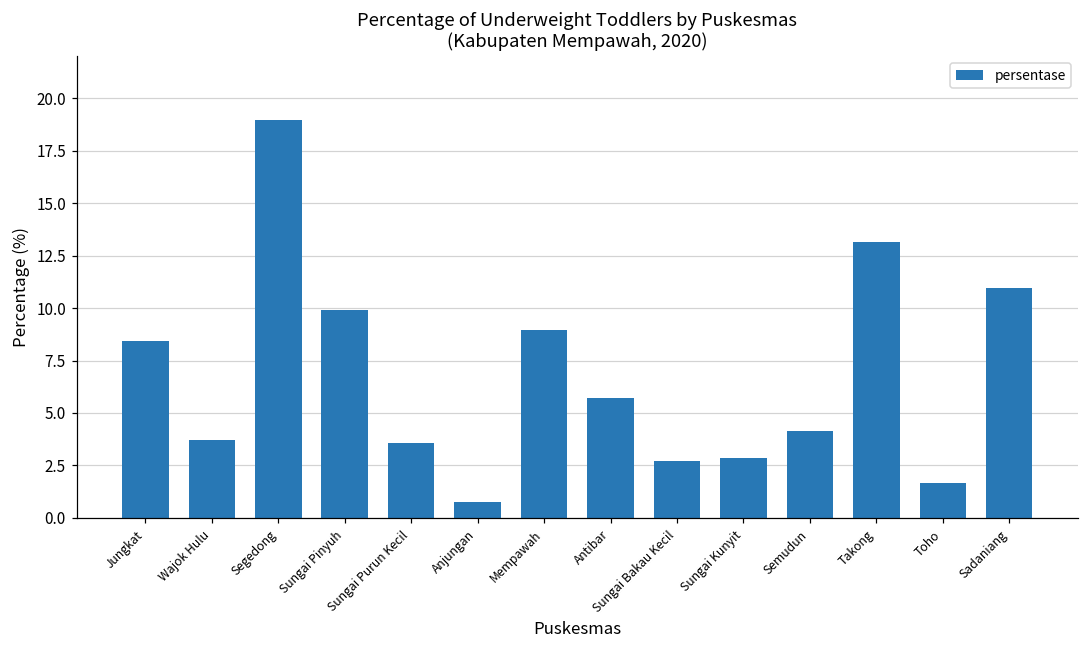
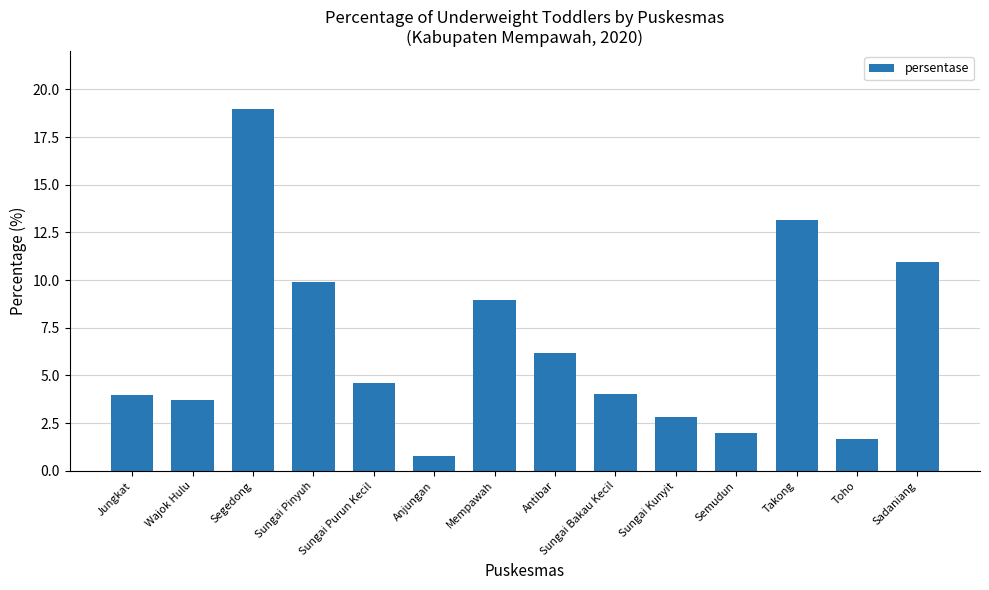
Jungkat: 8.4 -> 4.0
Sungai Purun Kecil: 3.6 -> 4.6
Antibar: 5.7 -> 6.2
Sungai Bakau Kecil: 2.7 -> 4.0
Semudun: 4.1 -> 2.0
